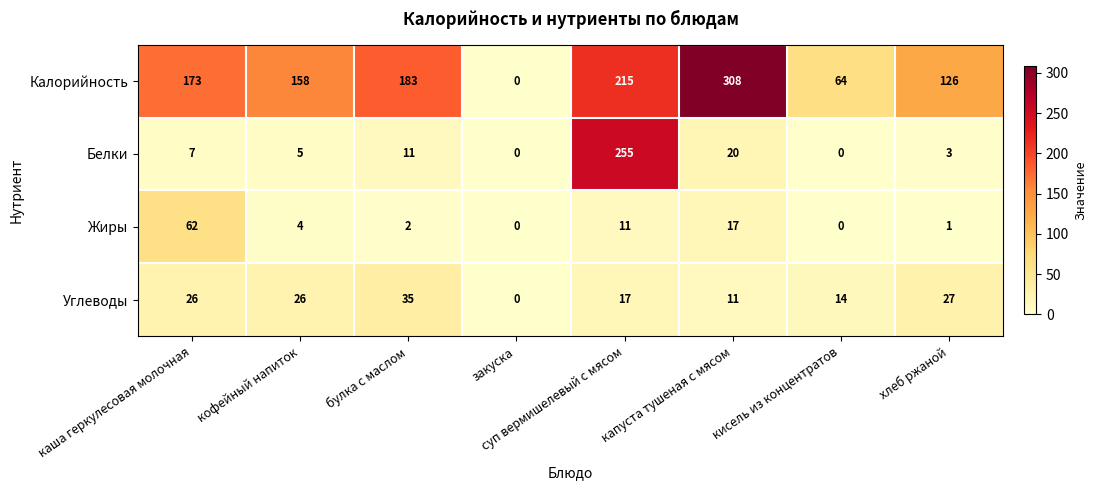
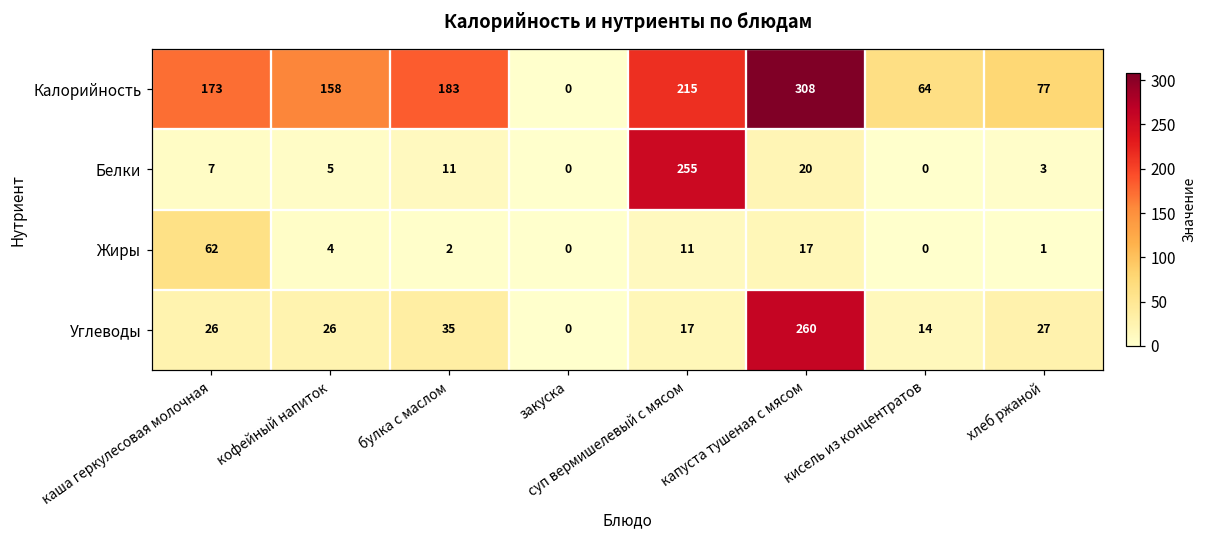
Калорийность, хлеб ржаной: 126 -> 77
Углеводы, капуста тушеная с мясом: 11 -> 260
